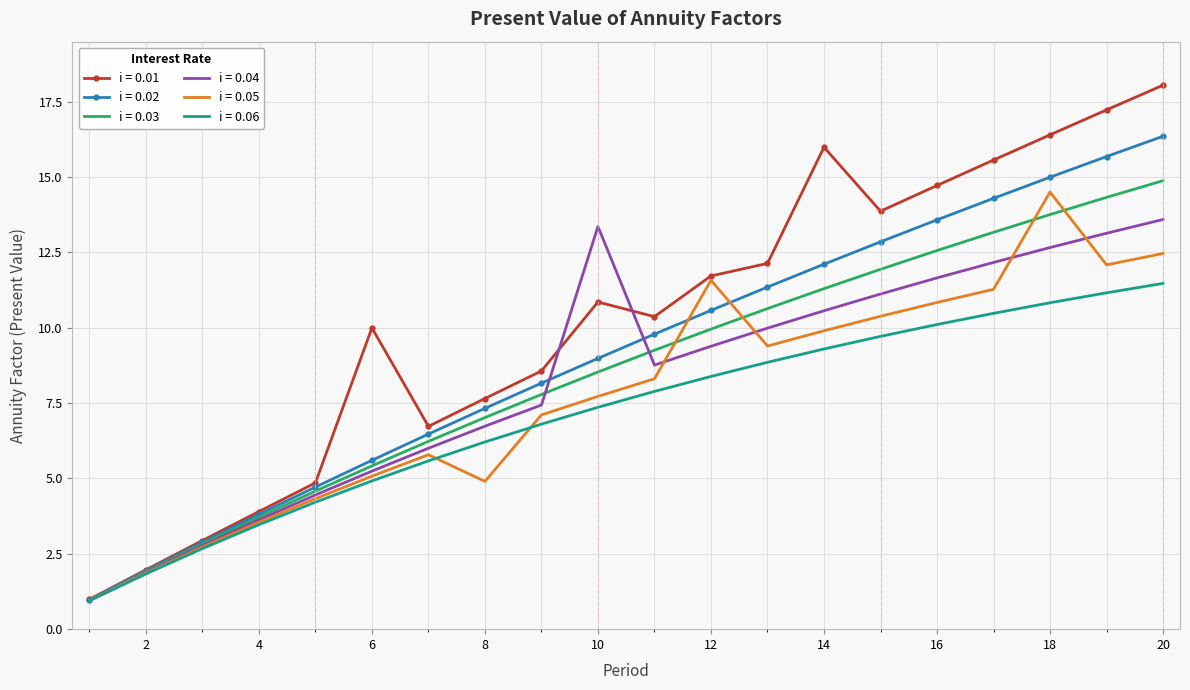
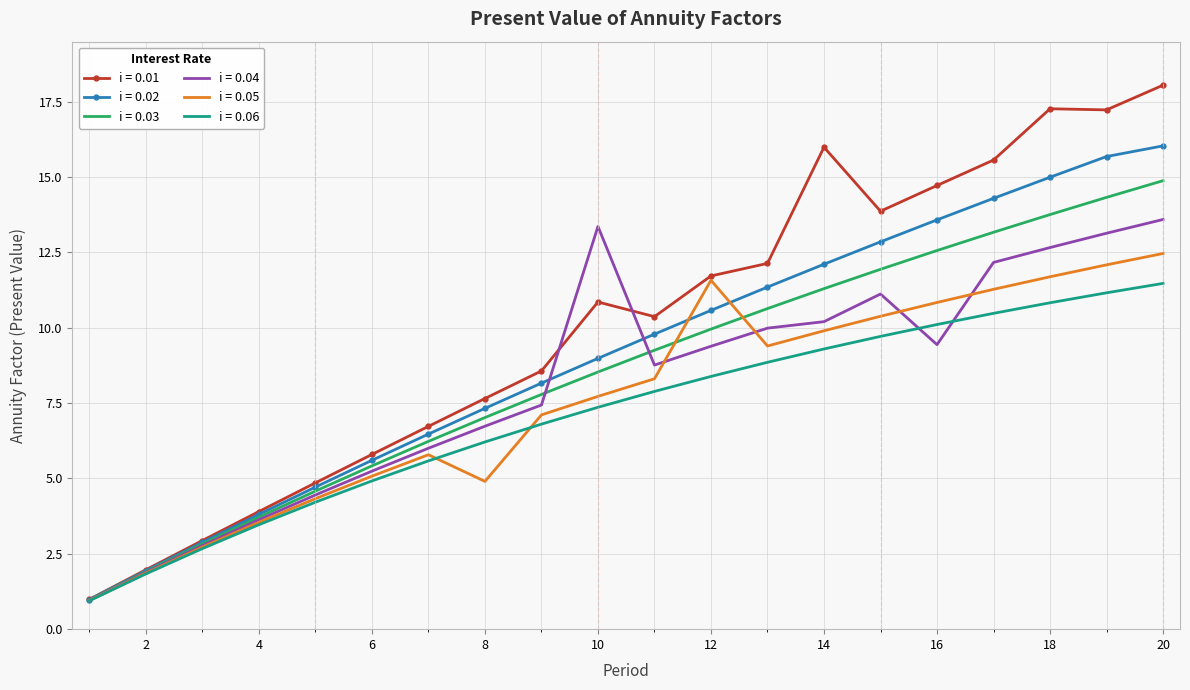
i = 0.01, 6: 10.0 -> 5.8
i = 0.04, 14: 10.6 -> 10.2
i = 0.04, 16: 11.7 -> 9.4
i = 0.01, 18: 16.4 -> 17.3
i = 0.05, 18: 14.5 -> 11.7
i = 0.02, 20: 16.4 -> 16.0
